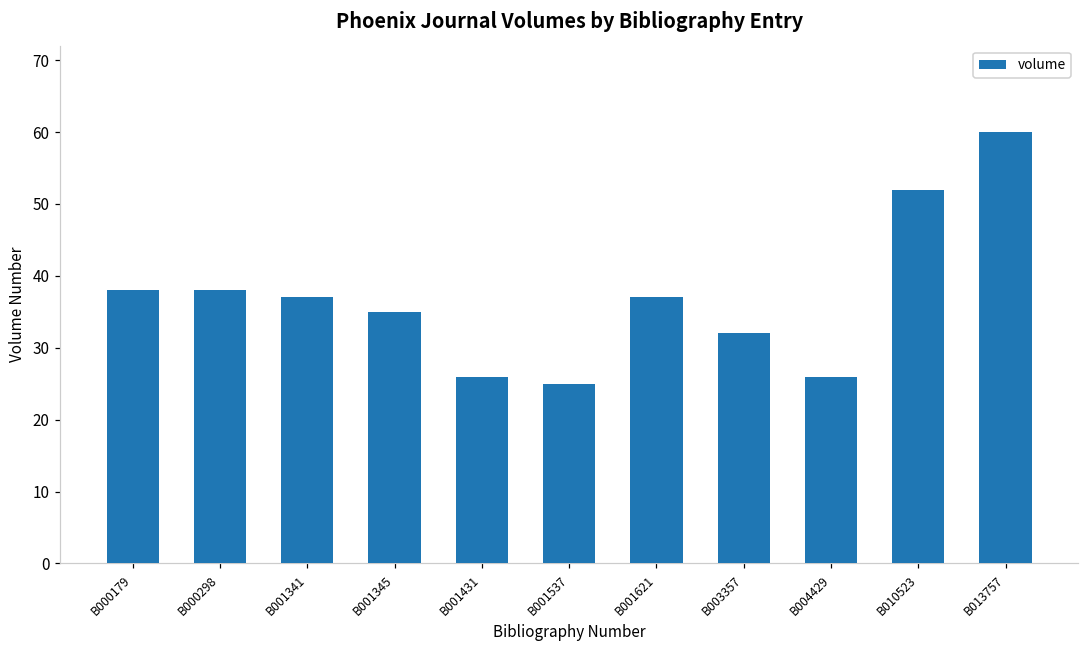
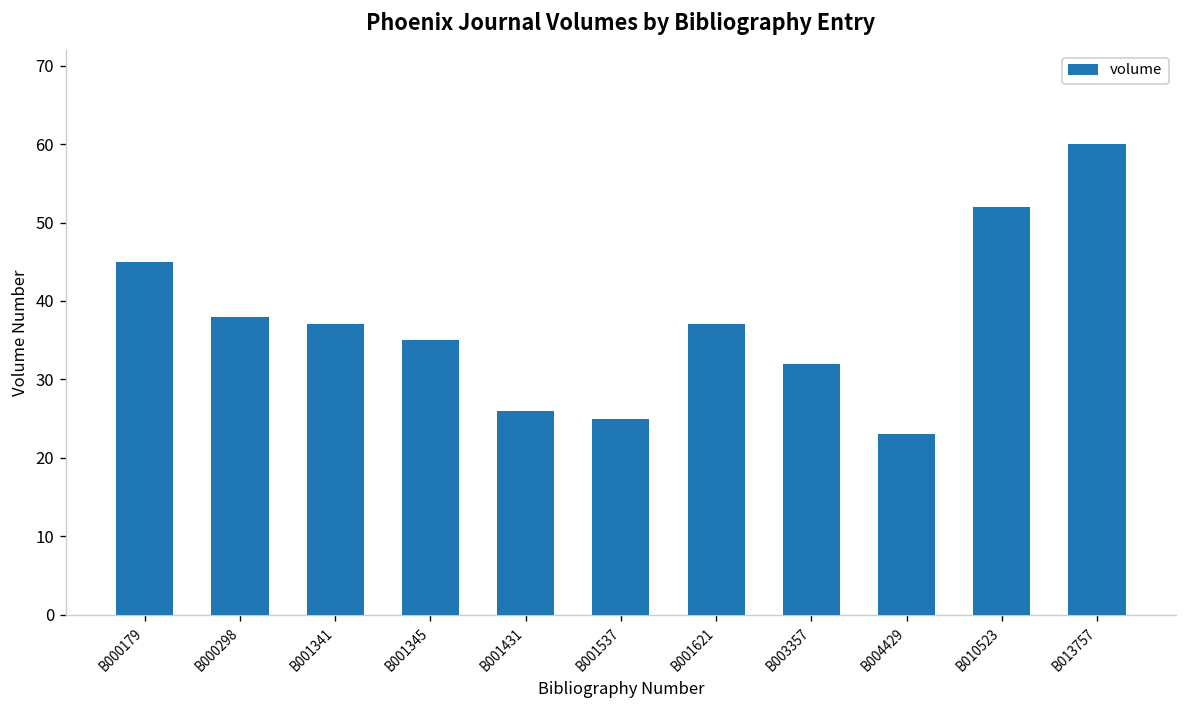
B000179: 38 -> 45
B004429: 26 -> 23
